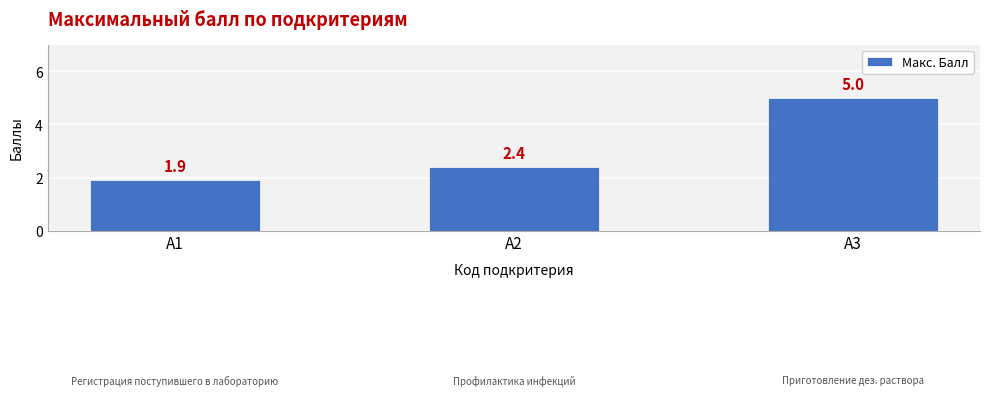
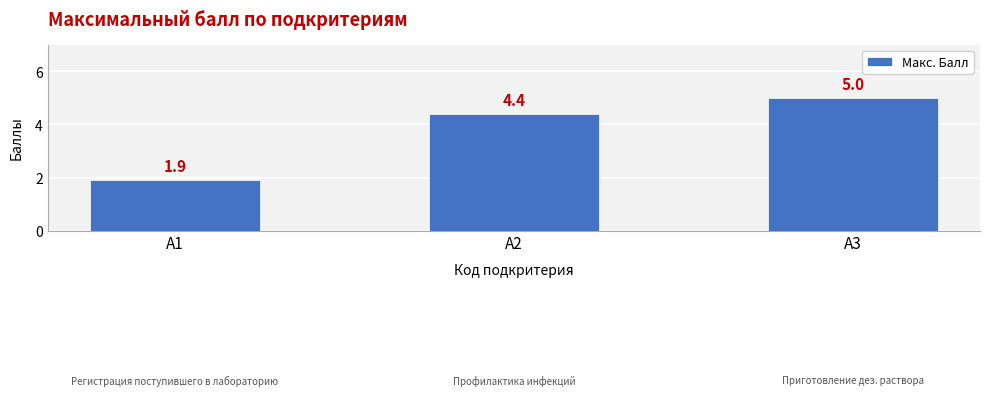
A2: 2.4 -> 4.4
